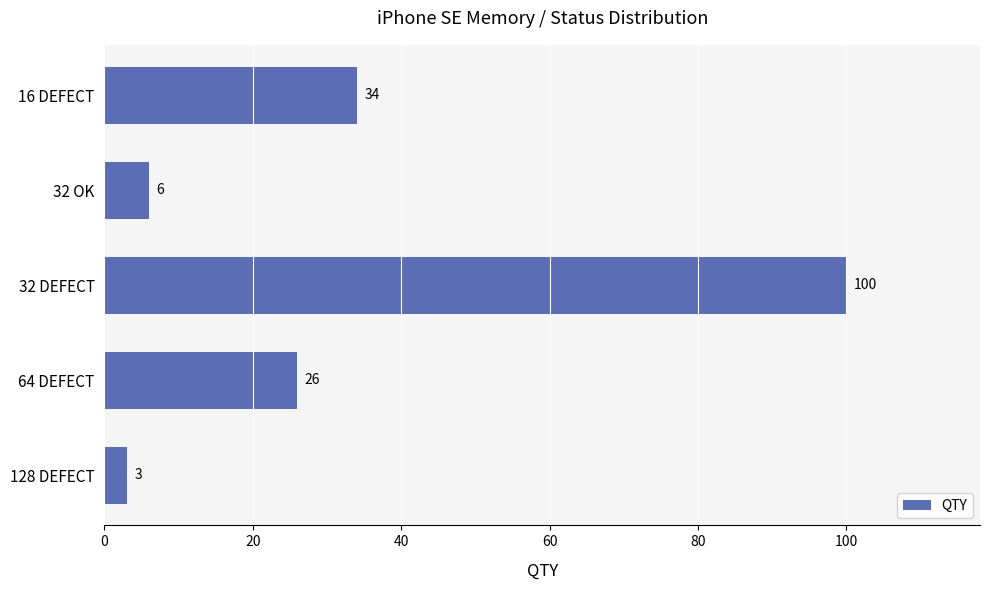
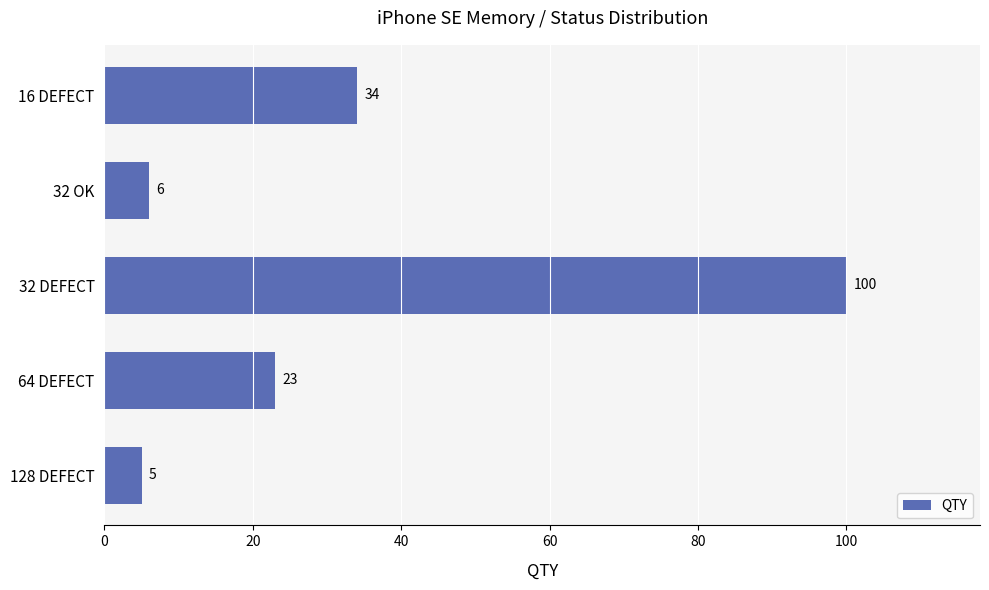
64 DEFECT: 26 -> 23
128 DEFECT: 3 -> 5
